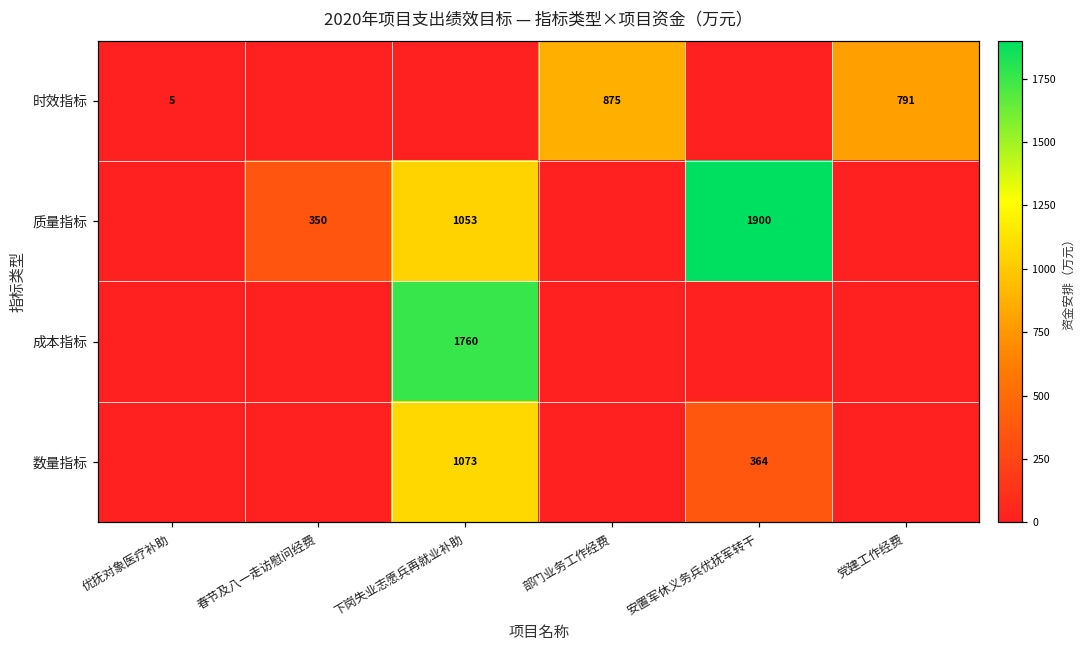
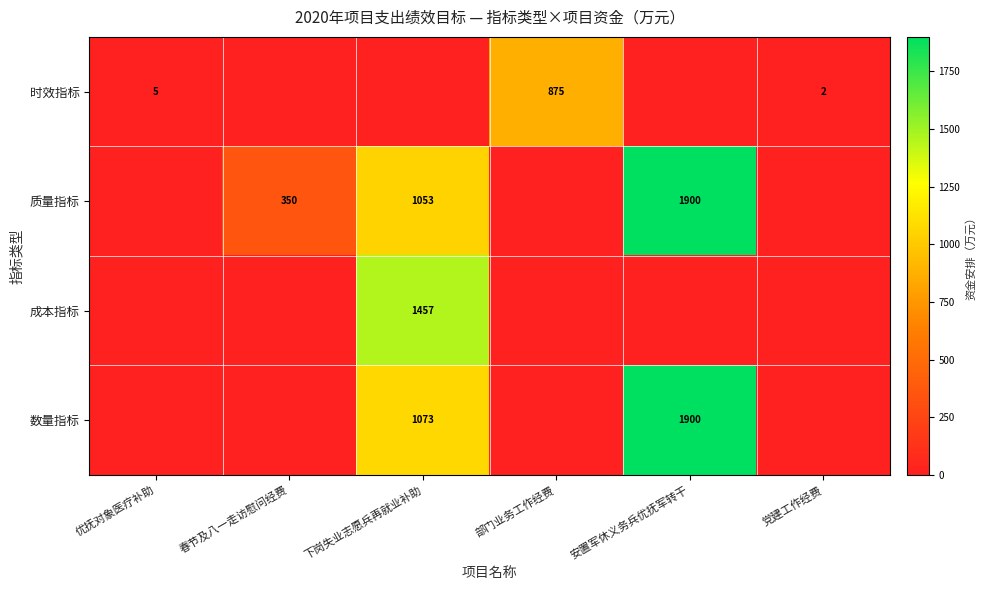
时效指标, 党建工作经费: 791 -> 2
成本指标, 下岗失业志愿兵再就业补助: 1760 -> 1457
数量指标, 安置军休义务兵优抚军转干: 364 -> 1900
